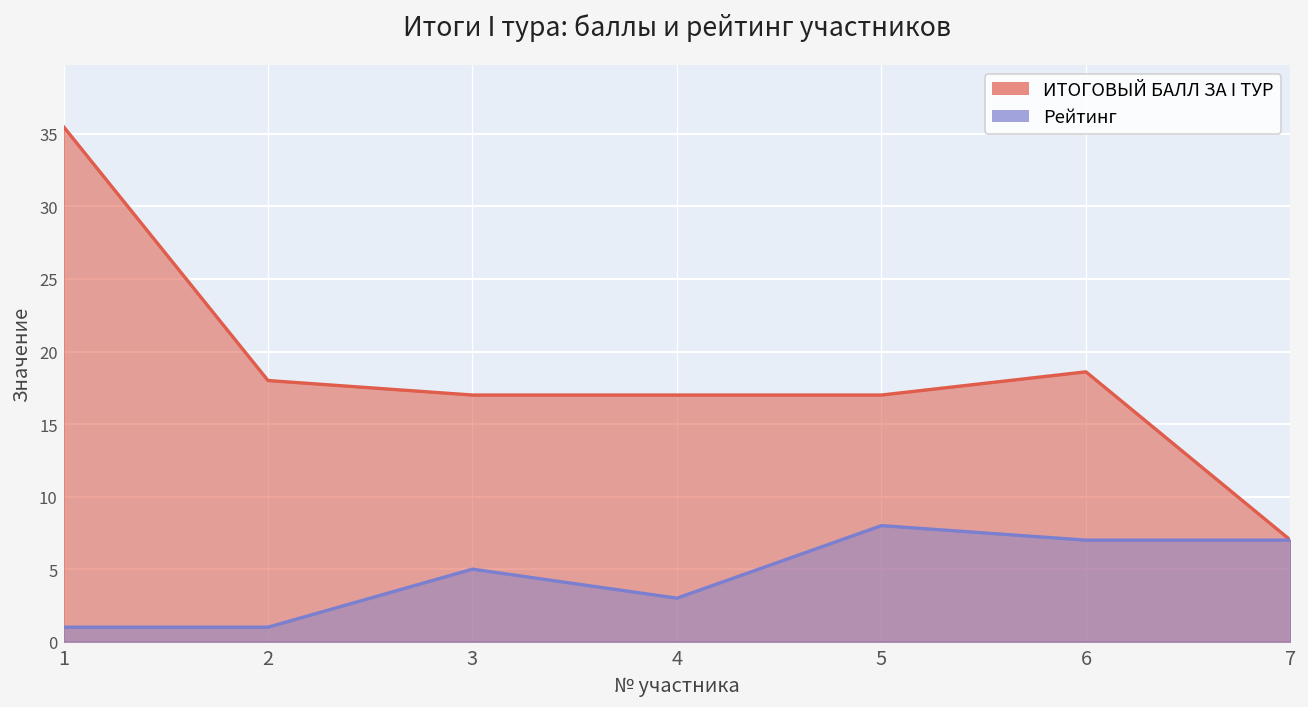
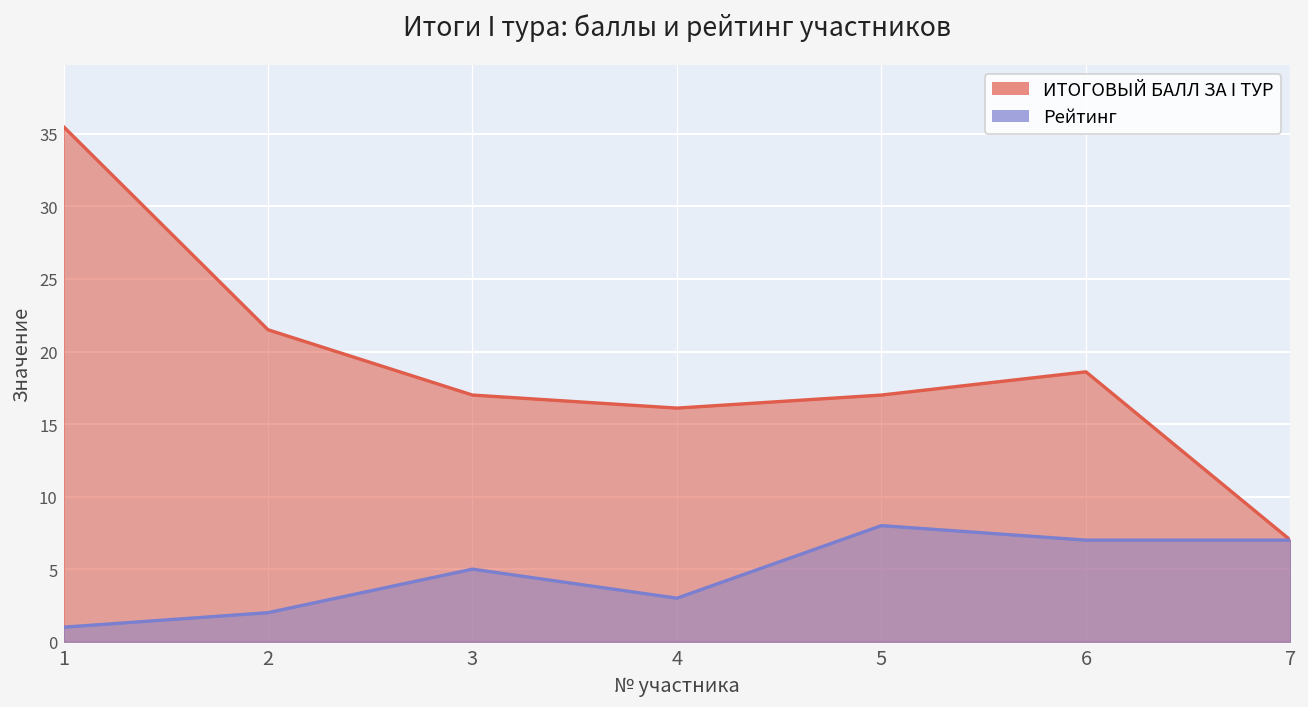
ИТОГОВЫЙ БАЛЛ ЗА I ТУР, 2: 18.0 -> 21.5
Рейтинг, 2: 1 -> 2
ИТОГОВЫЙ БАЛЛ ЗА I ТУР, 4: 17.0 -> 16.1
